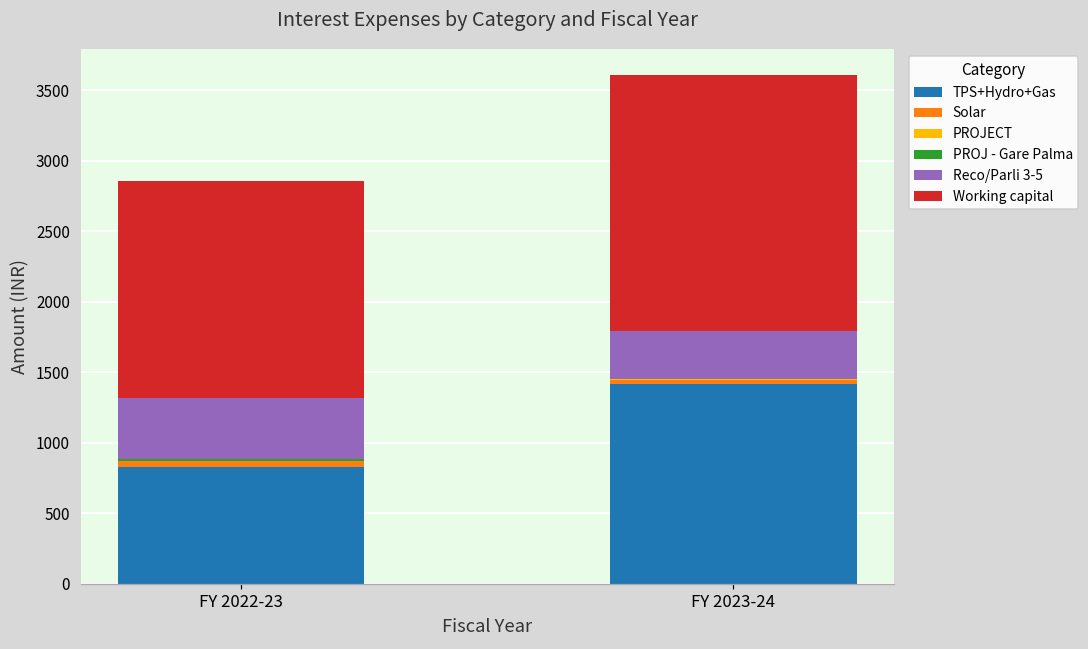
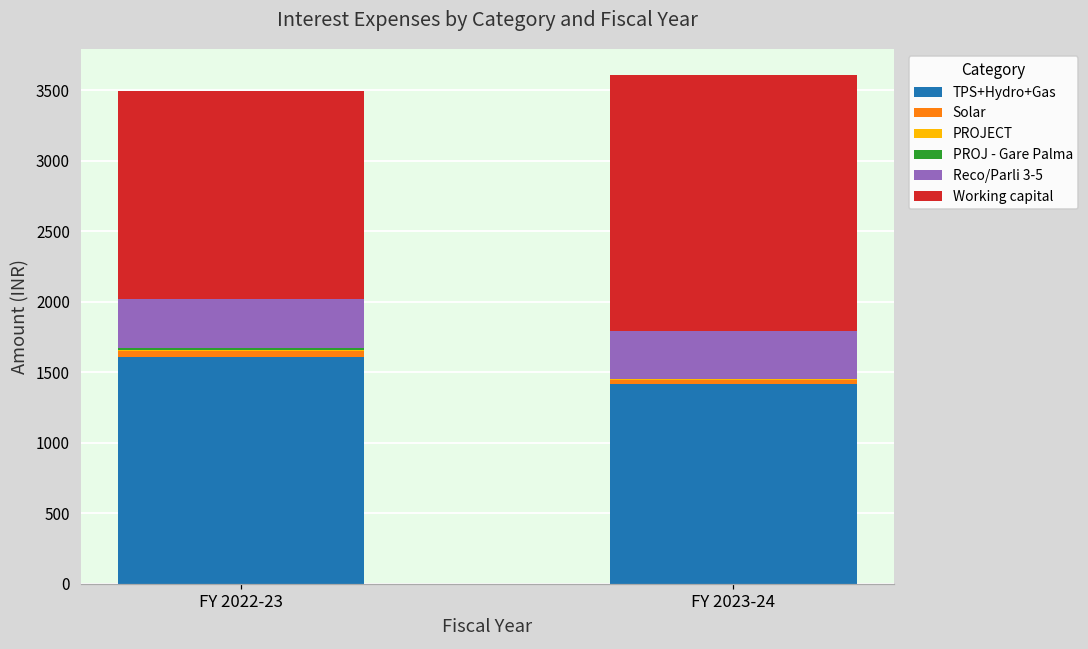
TPS+Hydro+Gas, FY 2022-23: 830 -> 1610
Reco/Parli 3-5, FY 2022-23: 430 -> 350
Working capital, FY 2022-23: 1540 -> 1480
